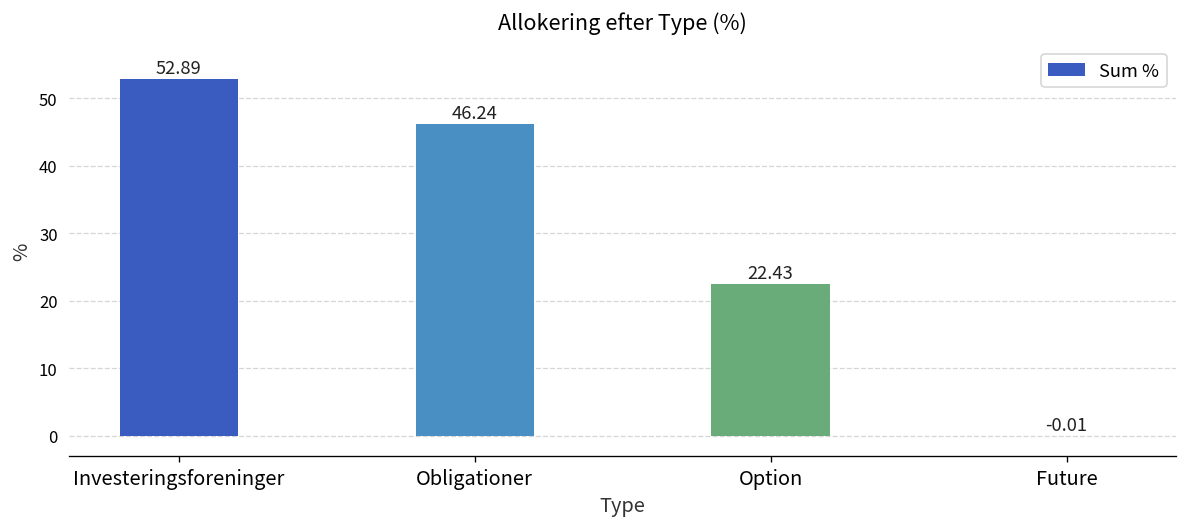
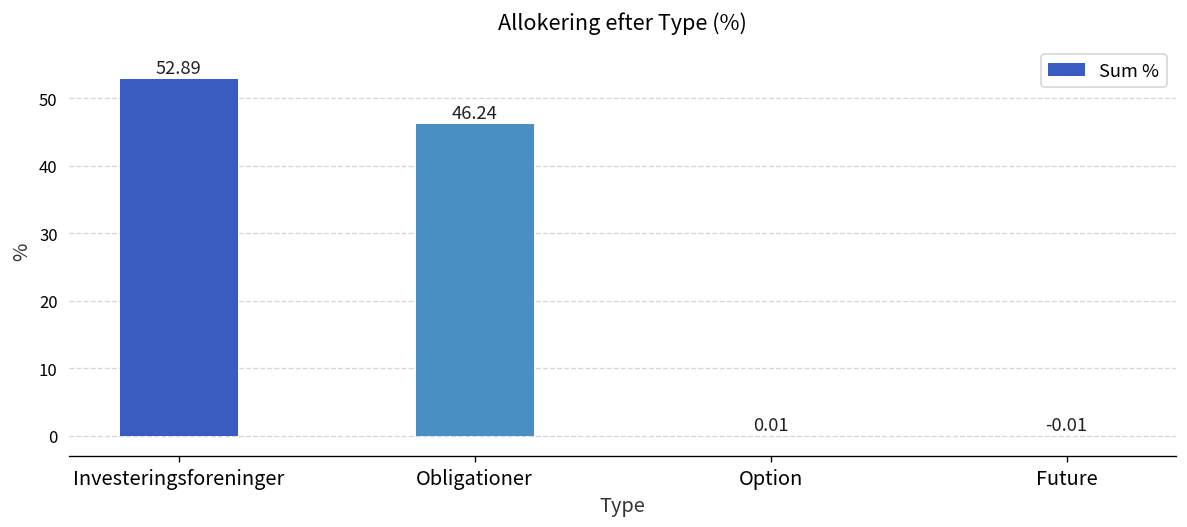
Option: 22.43 -> 0.01
